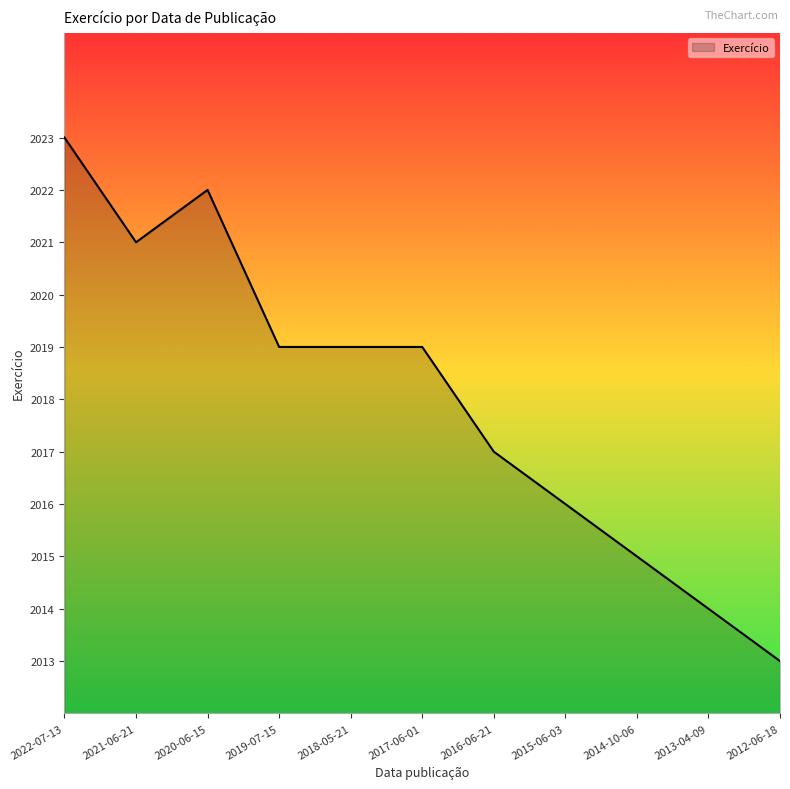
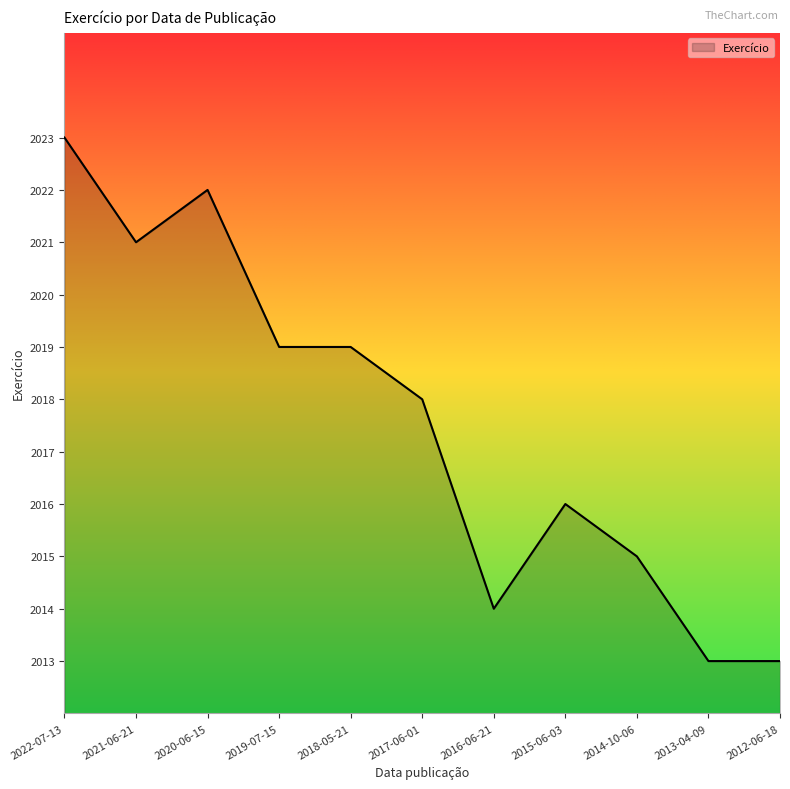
2017-06-01: 2019 -> 2018
2016-06-21: 2017 -> 2014
2013-04-09: 2014 -> 2013
